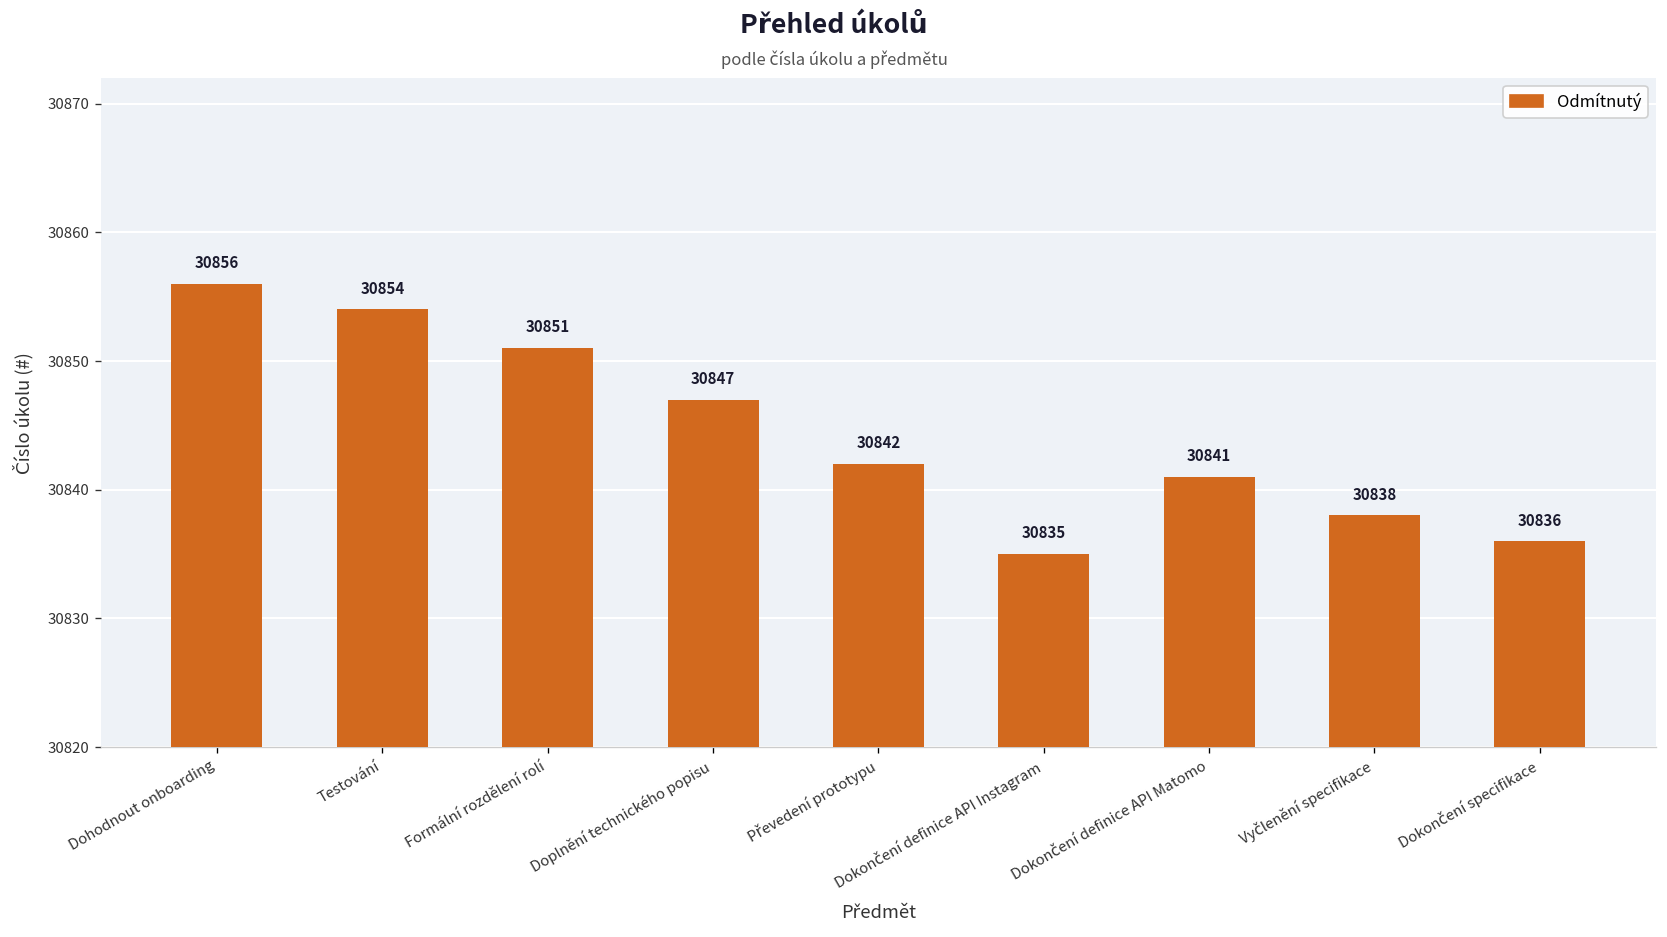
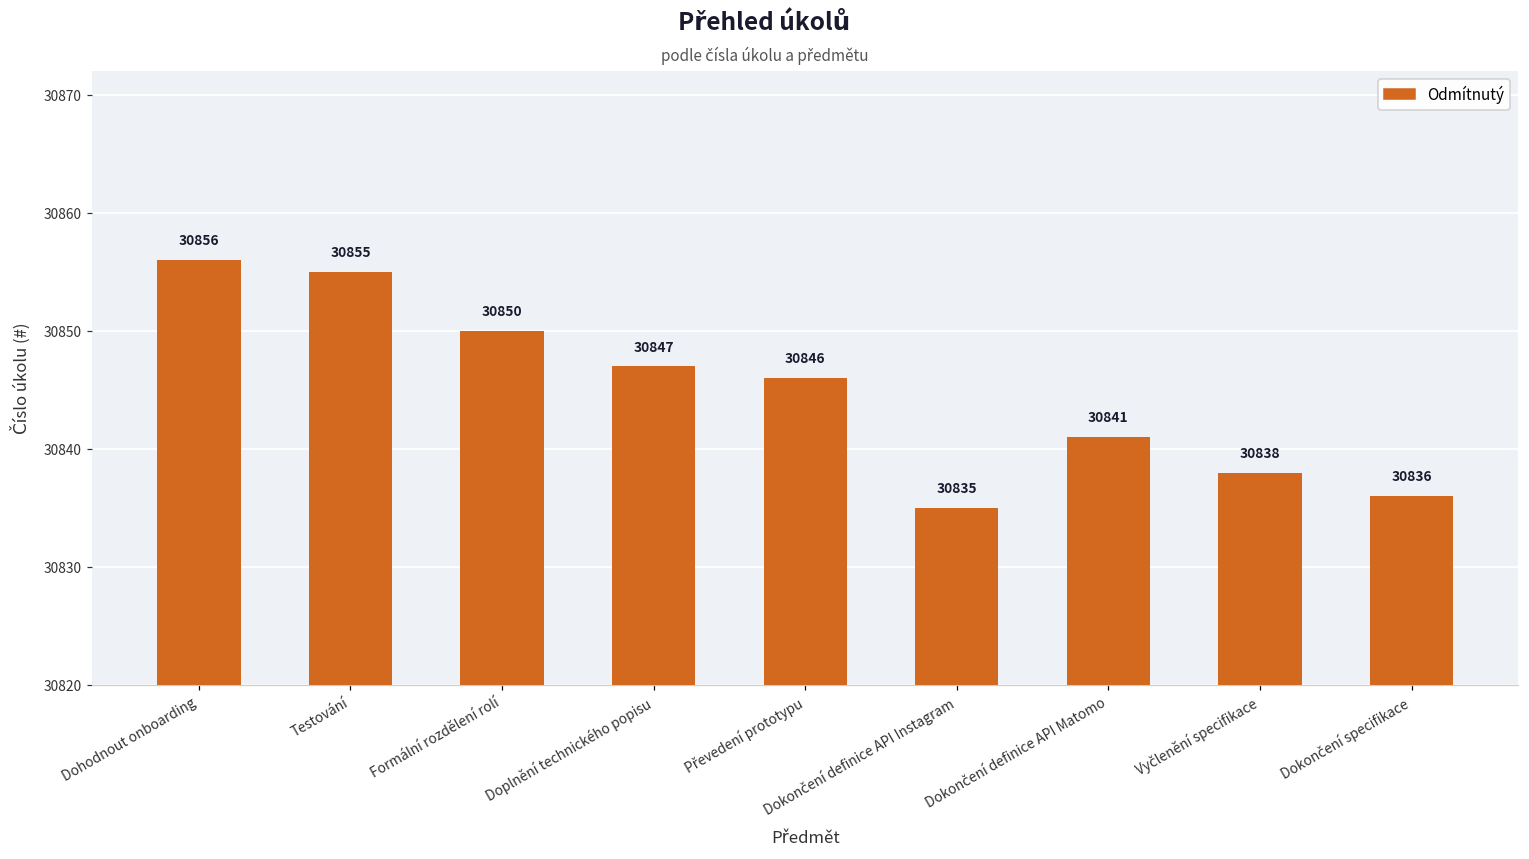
Testování: 30854 -> 30855
Formální rozdělení rolí: 30851 -> 30850
Převedení prototypu: 30842 -> 30846
